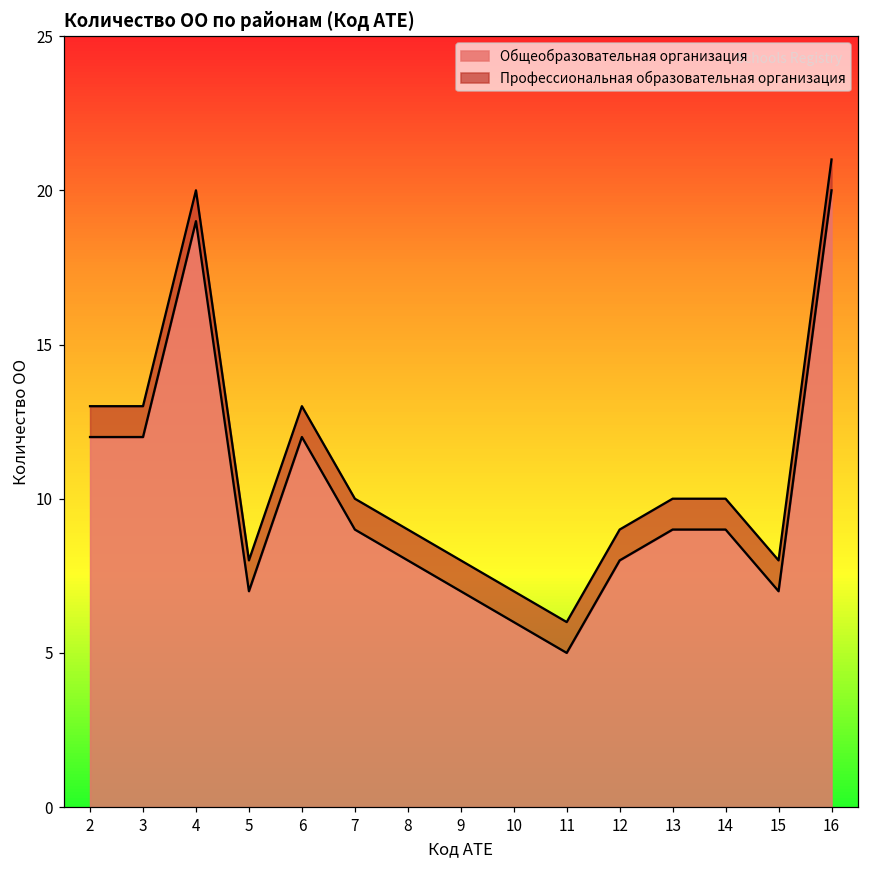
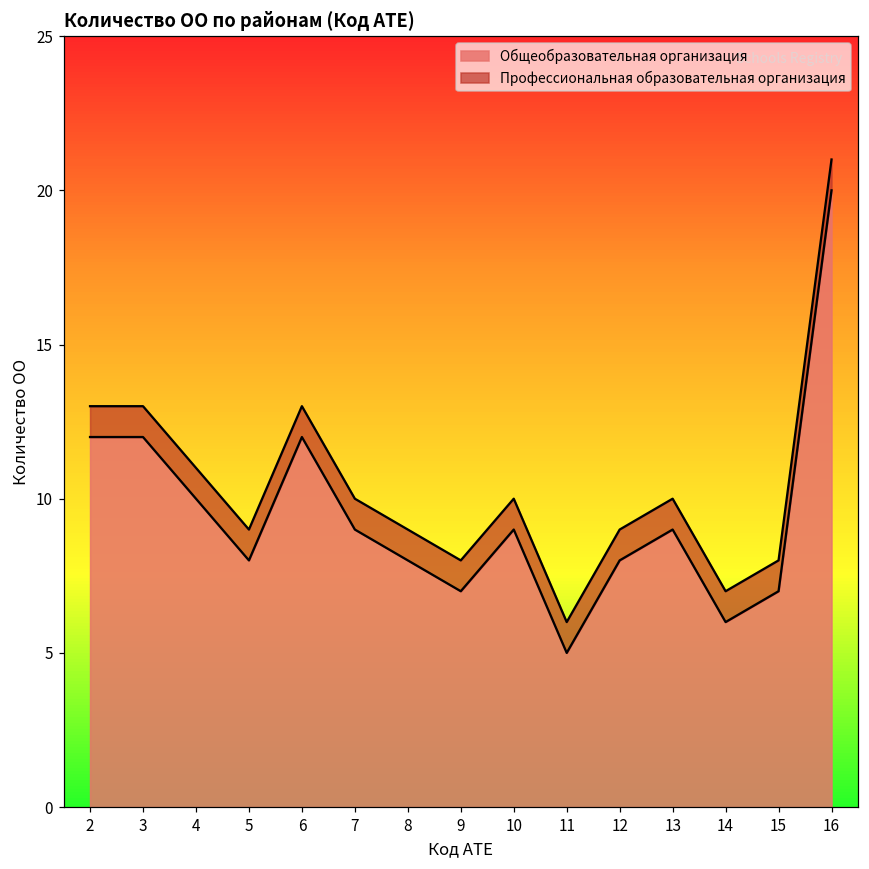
Общеобразовательная организация, 4: 19 -> 10
Общеобразовательная организация, 5: 7 -> 8
Общеобразовательная организация, 10: 6 -> 9
Общеобразовательная организация, 14: 9 -> 6
